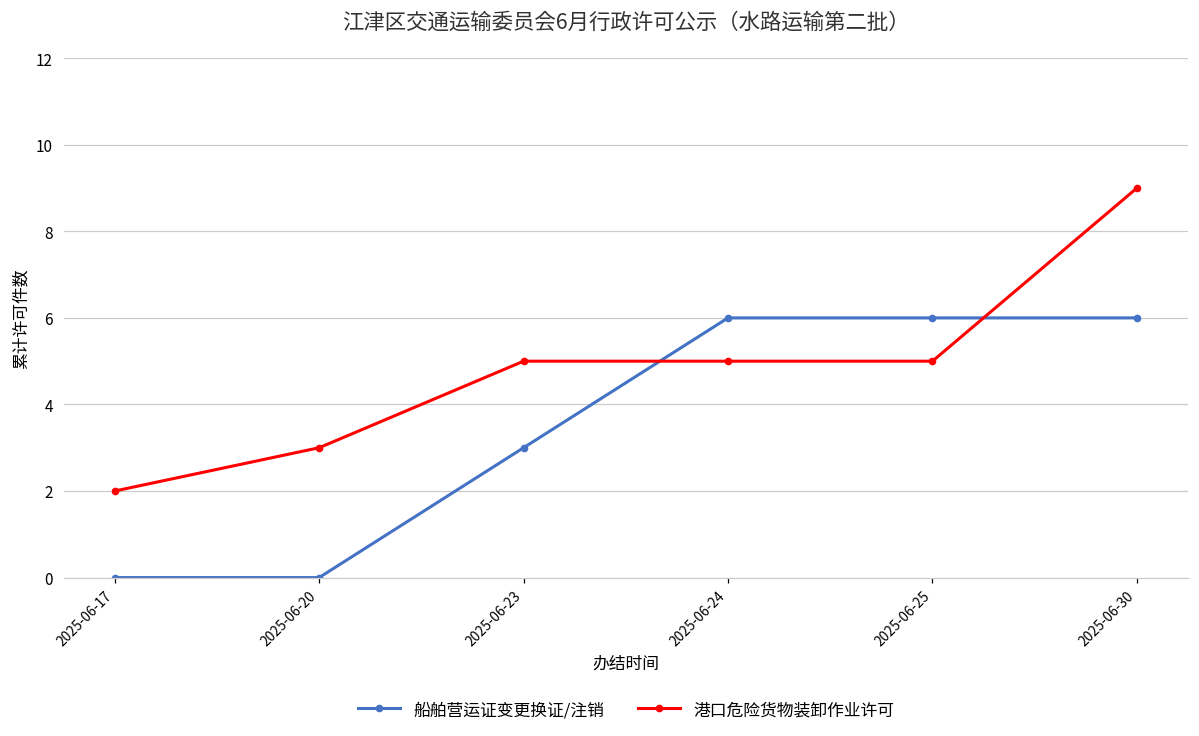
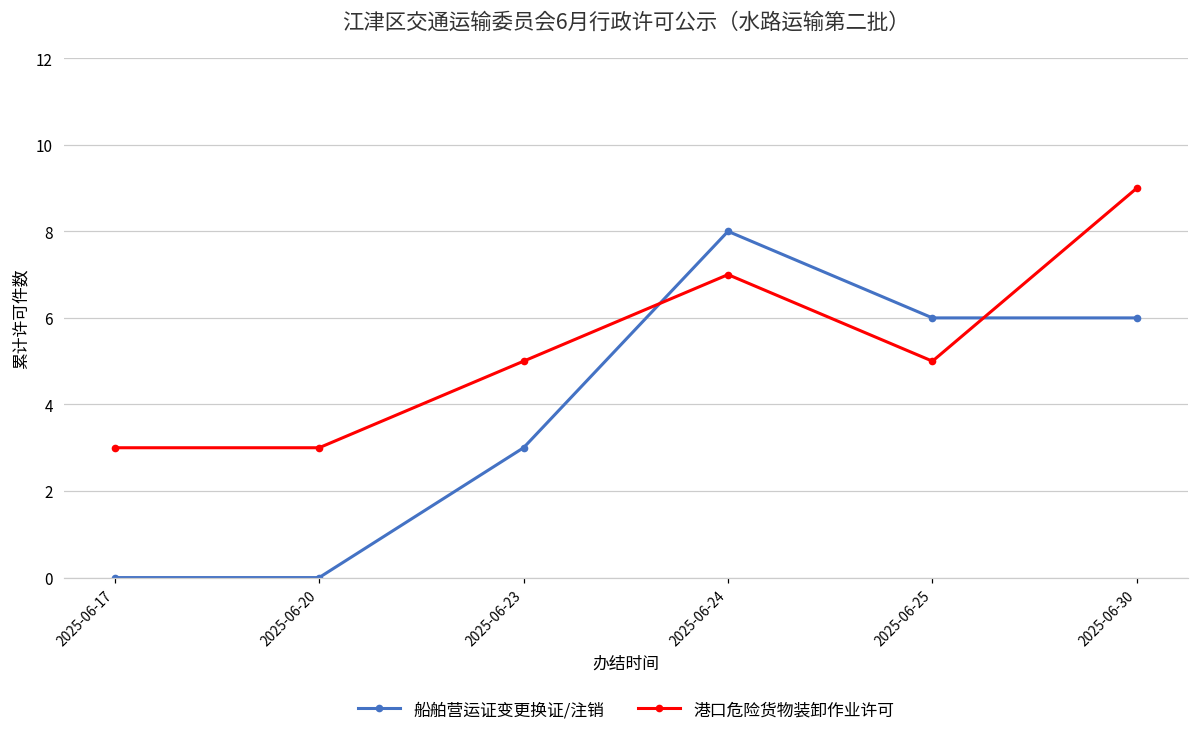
港口危险货物装卸作业许可, 2025-06-17: 2 -> 3
船舶营运证变更换证/注销, 2025-06-24: 6 -> 8
港口危险货物装卸作业许可, 2025-06-24: 5 -> 7
